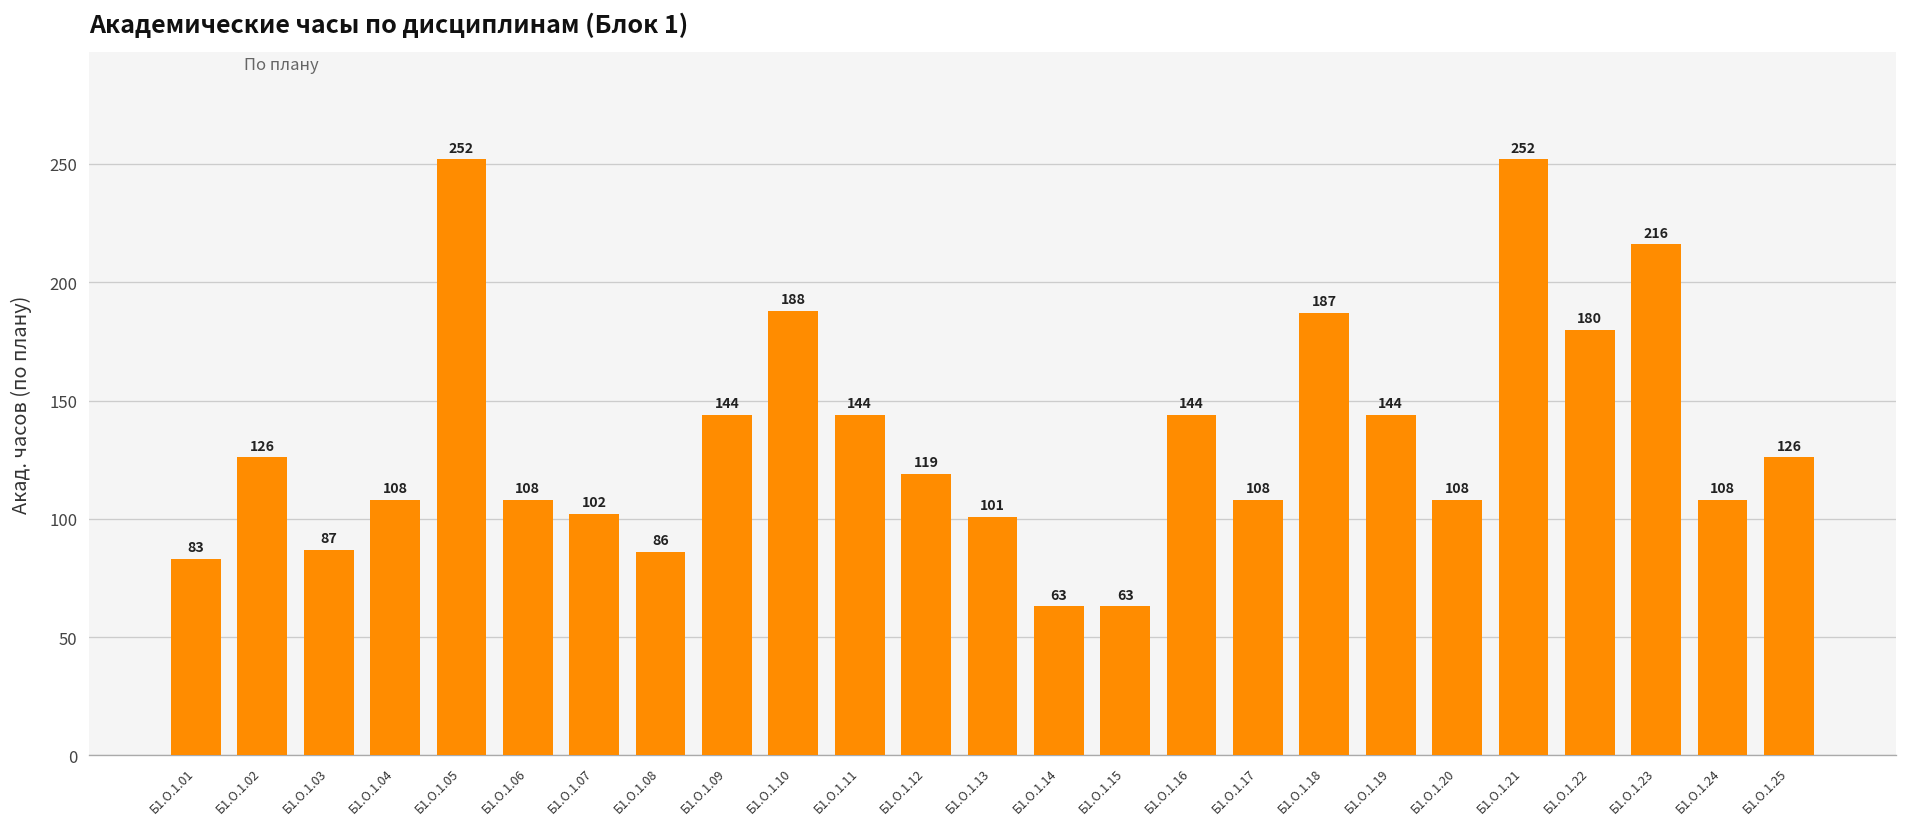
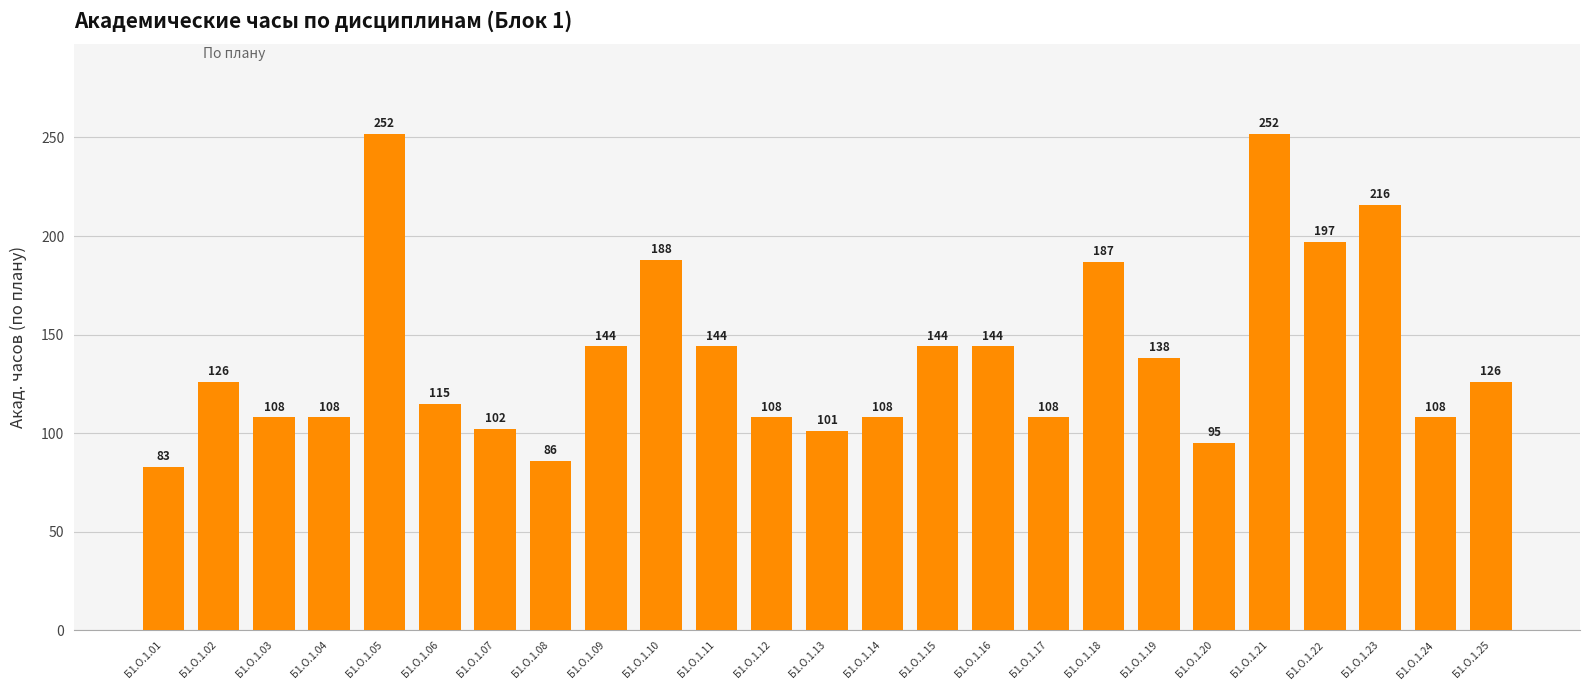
Б1.О.1.03: 87 -> 108
Б1.О.1.06: 108 -> 115
Б1.О.1.12: 119 -> 108
Б1.О.1.14: 63 -> 108
Б1.О.1.15: 63 -> 144
Б1.О.1.19: 144 -> 138
Б1.О.1.20: 108 -> 95
Б1.О.1.22: 180 -> 197
